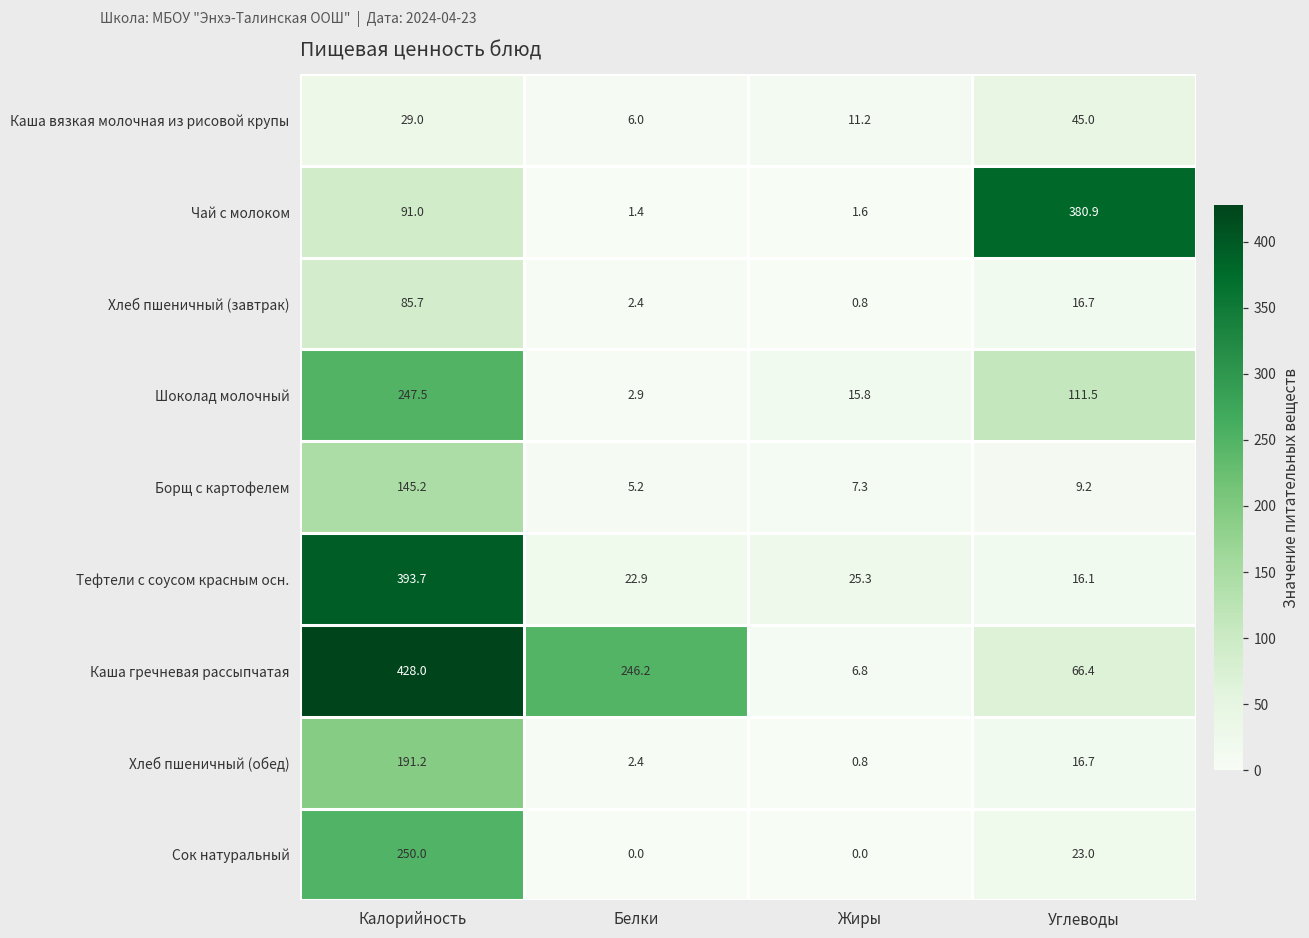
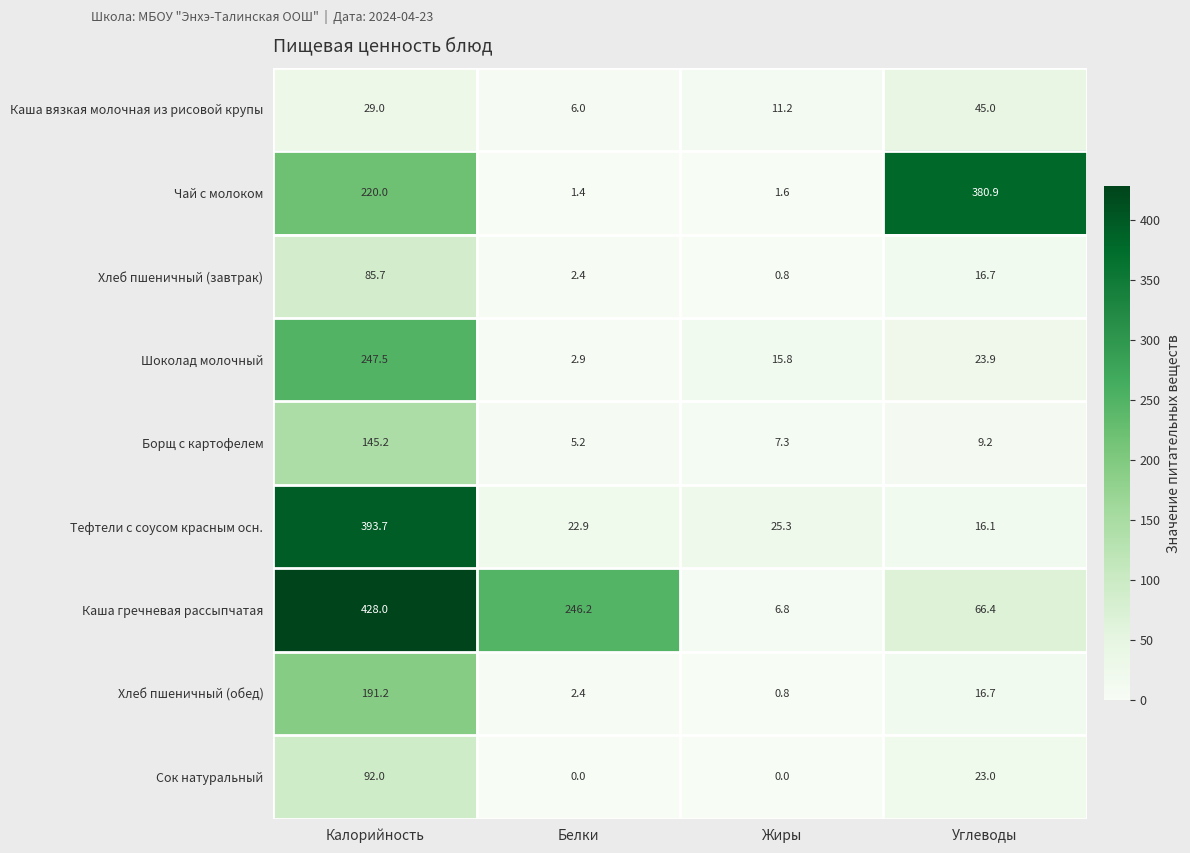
Чай с молоком, Калорийность: 91.0 -> 220.0
Шоколад молочный, Углеводы: 111.5 -> 23.9
Сок натуральный, Калорийность: 250.0 -> 92.0
